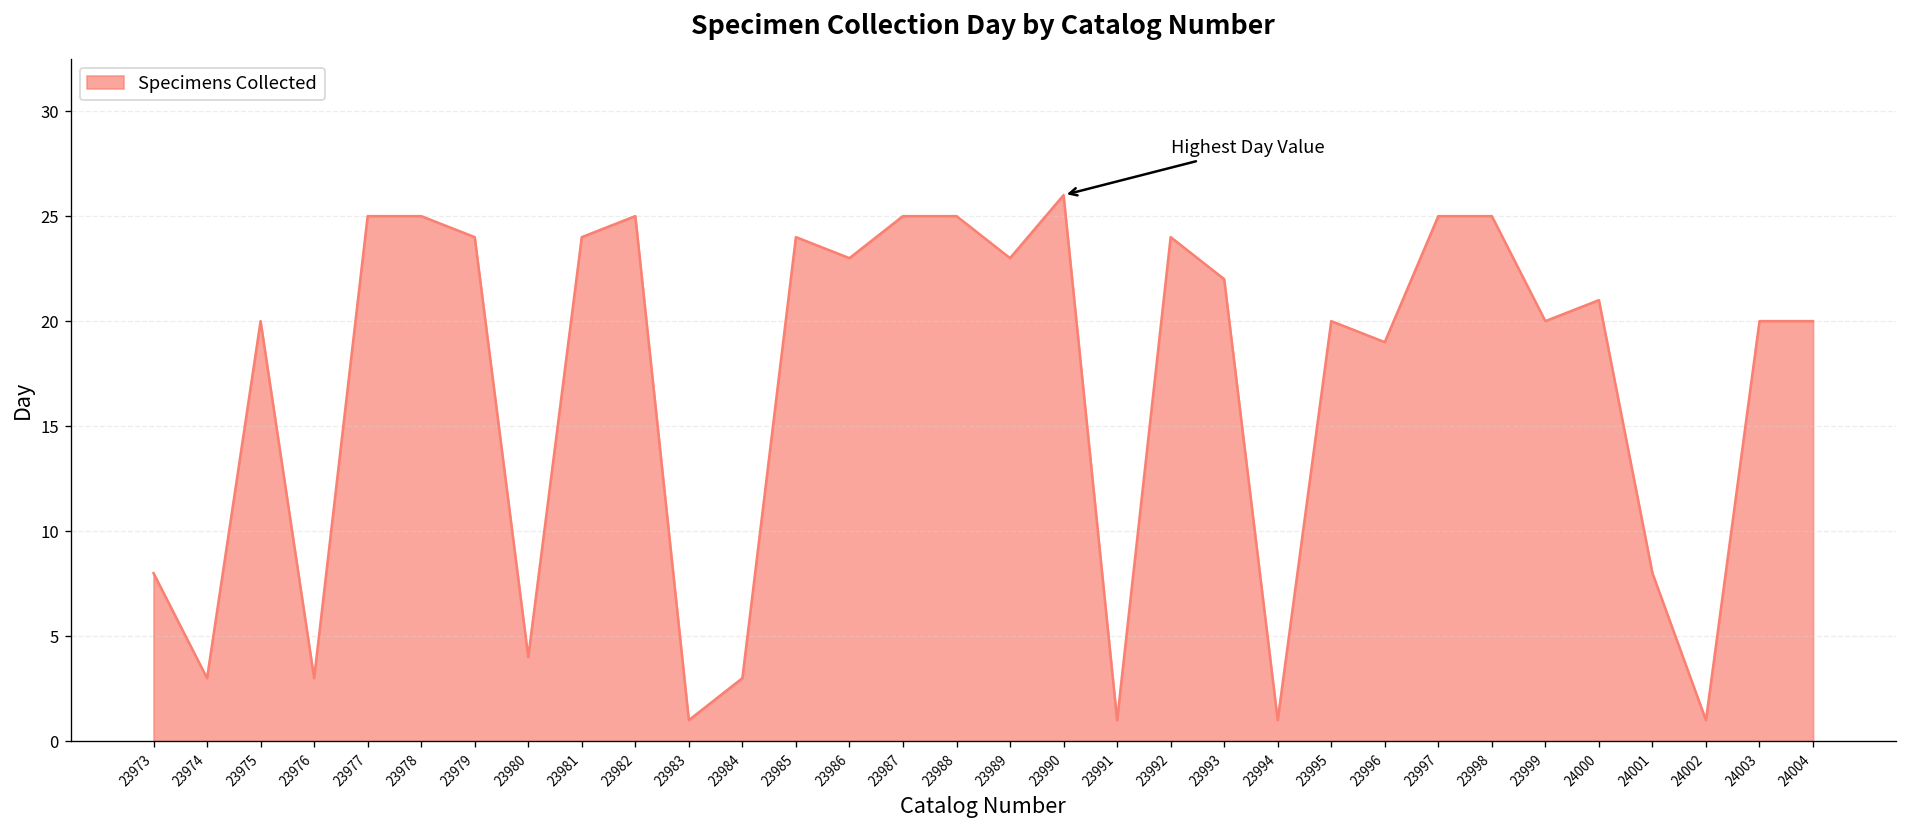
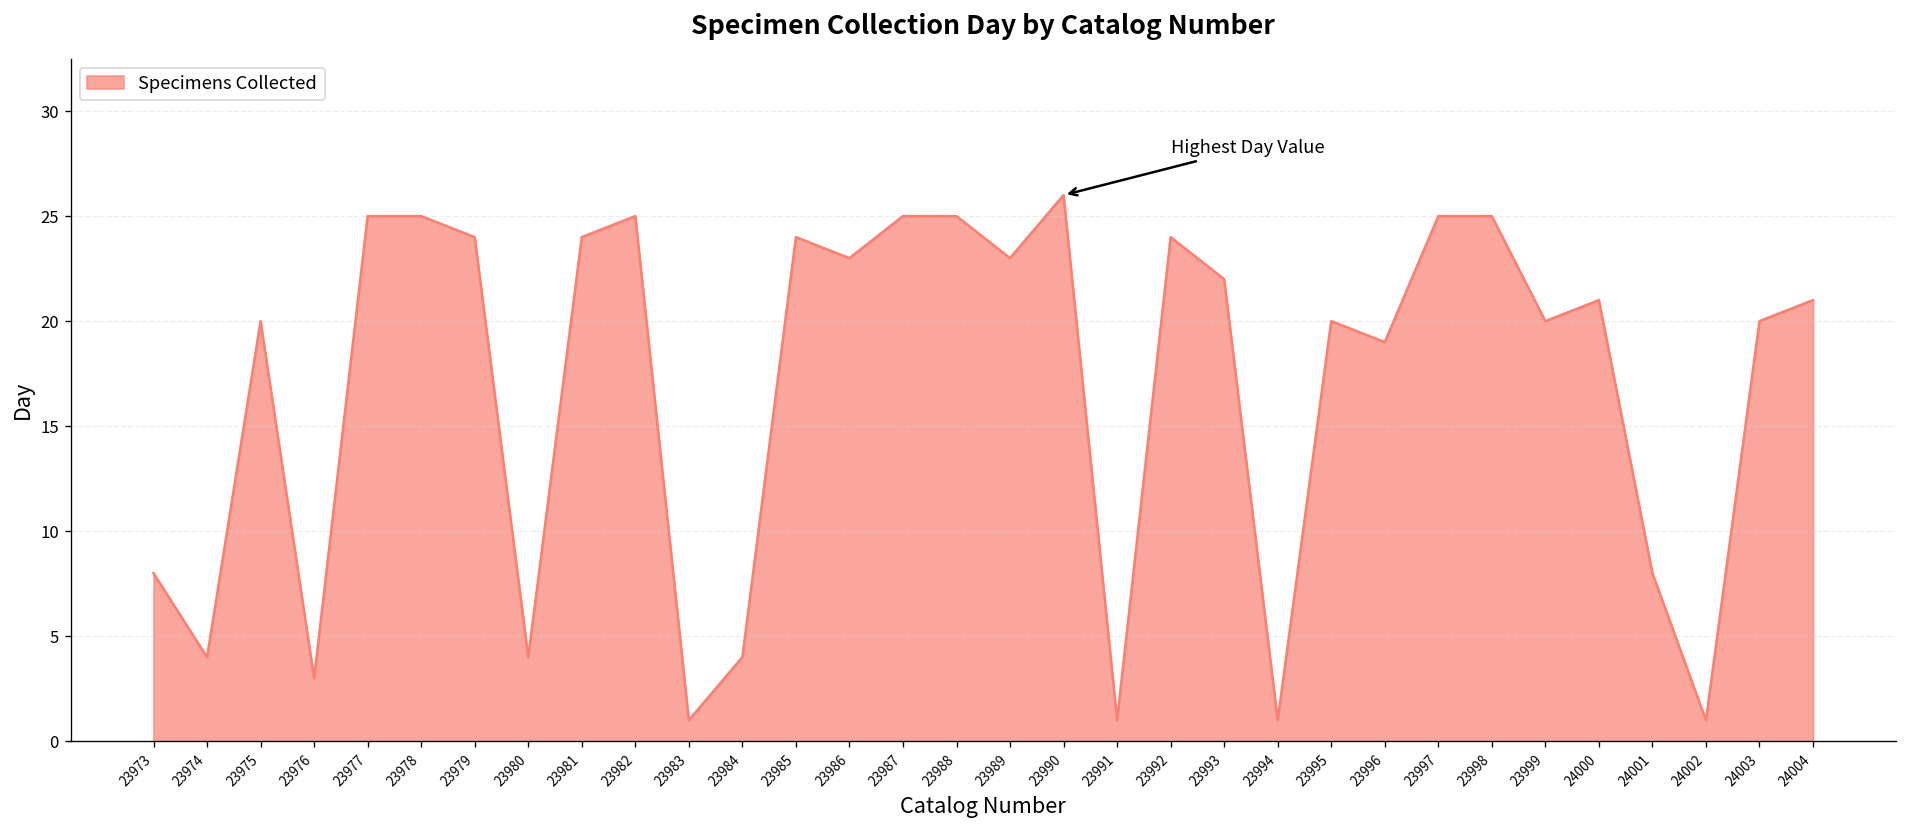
23974: 3 -> 4
23984: 3 -> 4
24004: 20 -> 21
